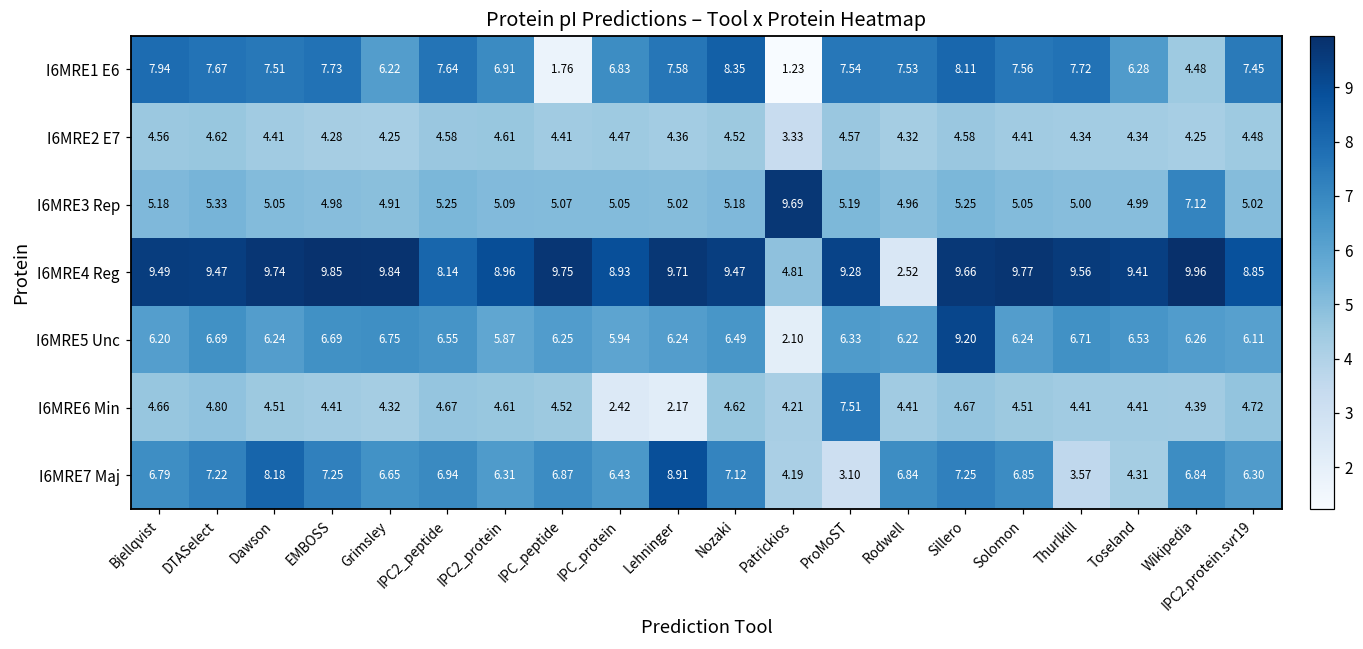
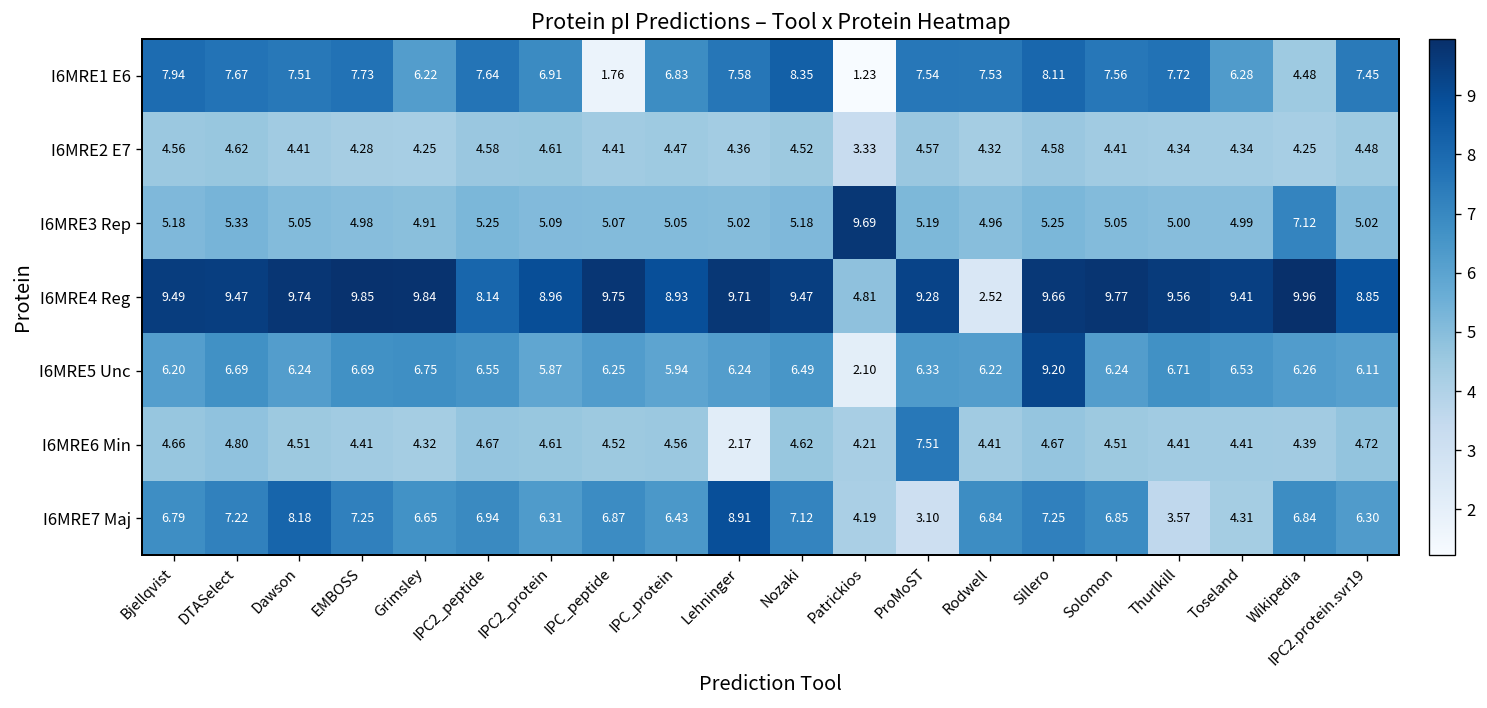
I6MRE6 Min, IPC_protein: 2.42 -> 4.56
